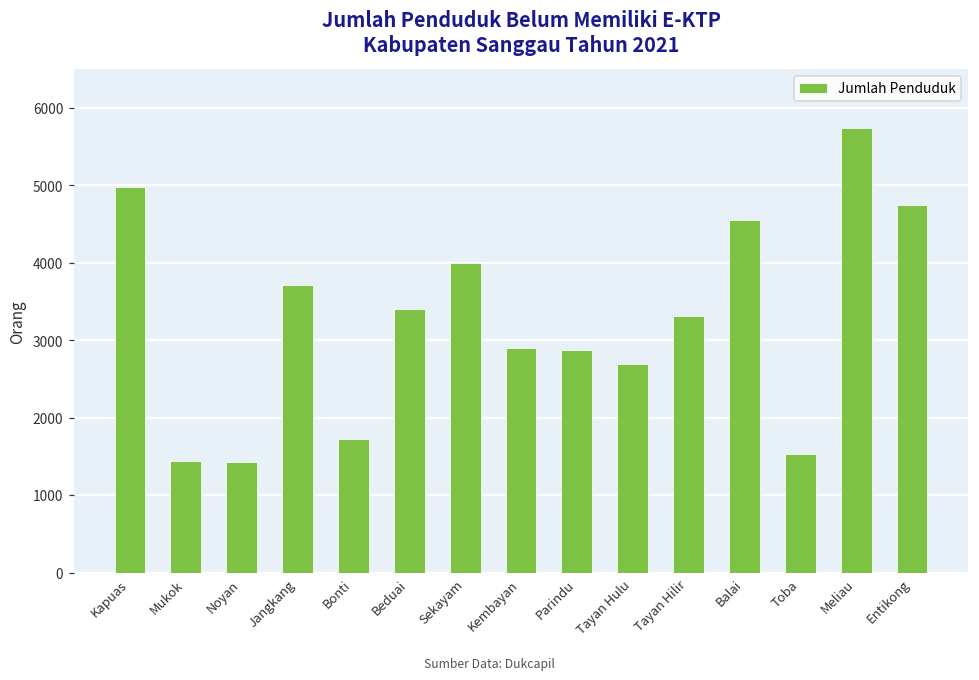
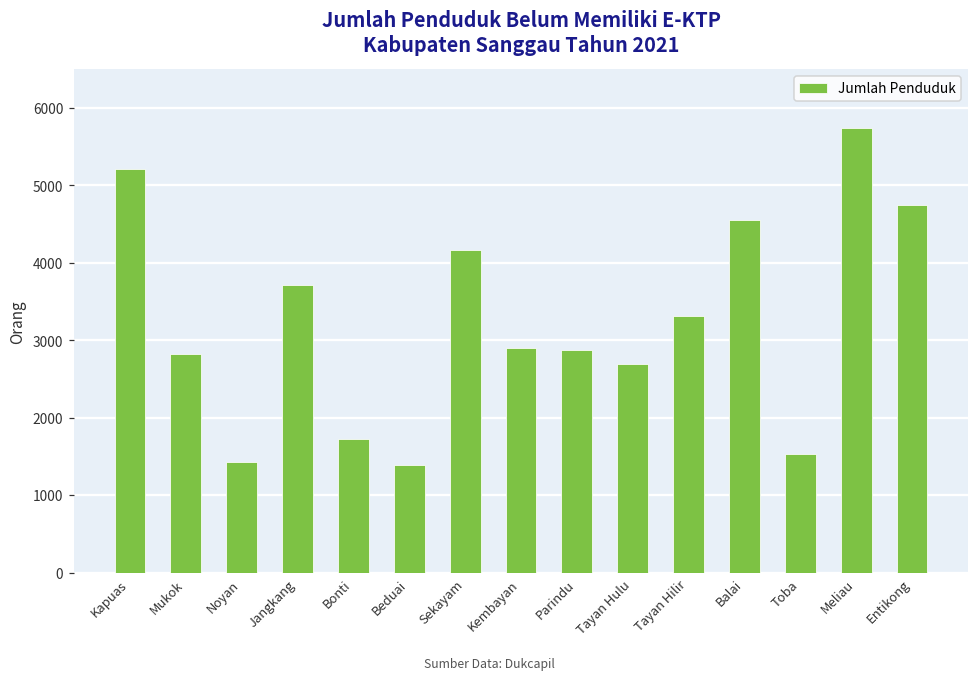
Kapuas: 5000 -> 5200
Mukok: 1400 -> 2800
Beduai: 3400 -> 1400
Sekayam: 4000 -> 4200
